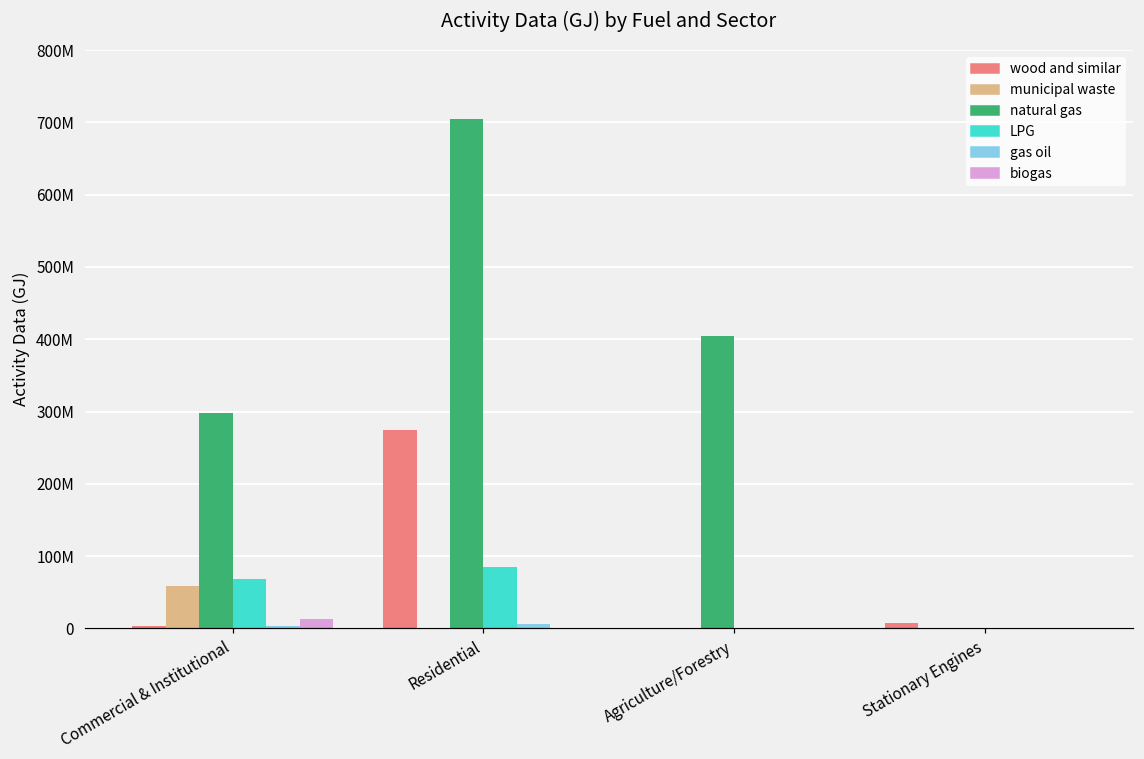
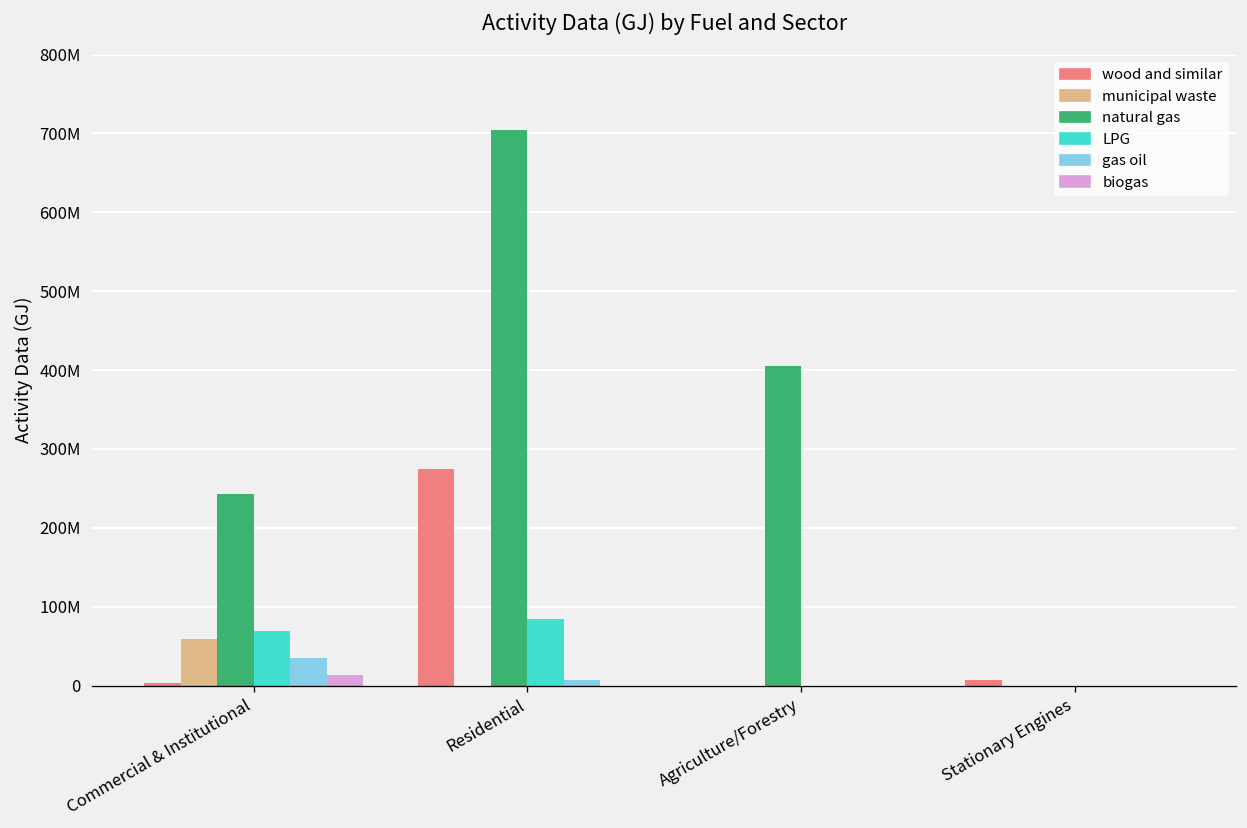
natural gas, Commercial & Institutional: 300000000 -> 240000000
gas oil, Commercial & Institutional: 0 -> 40000000
